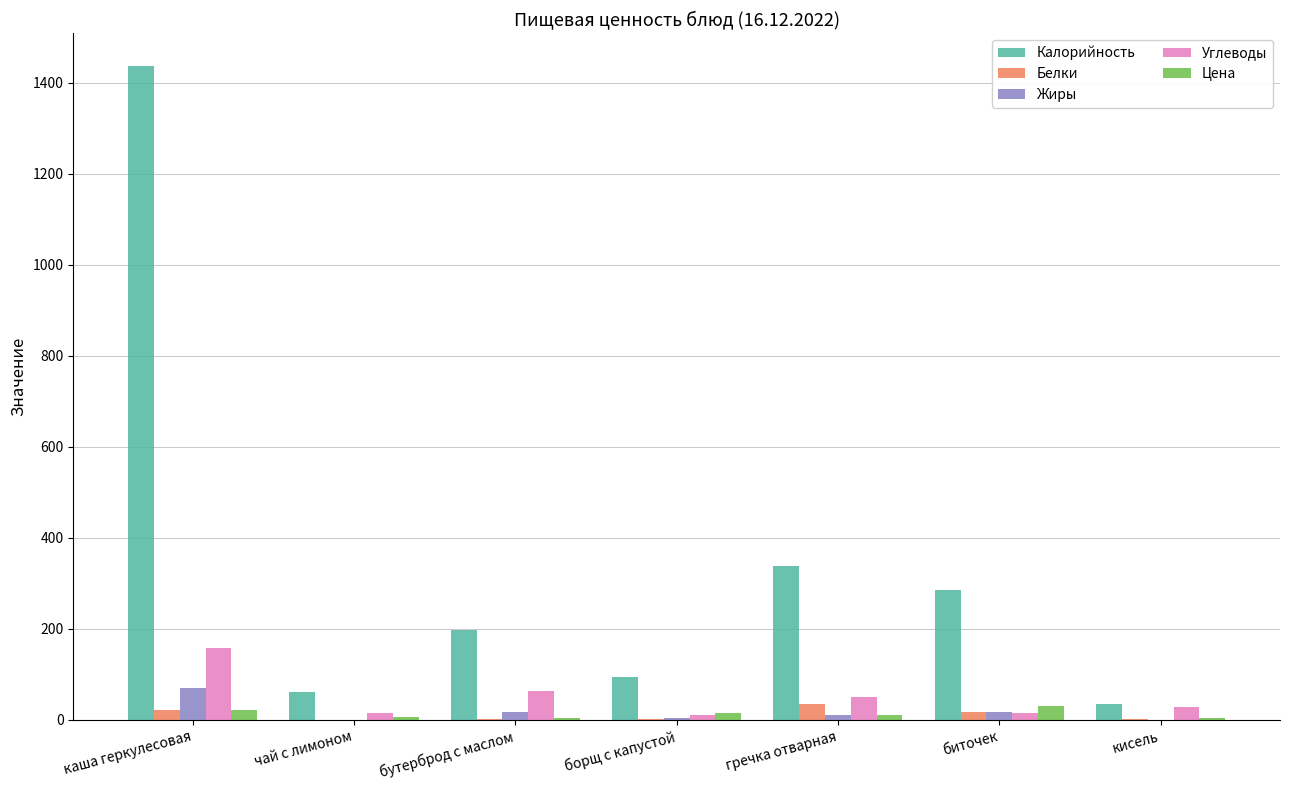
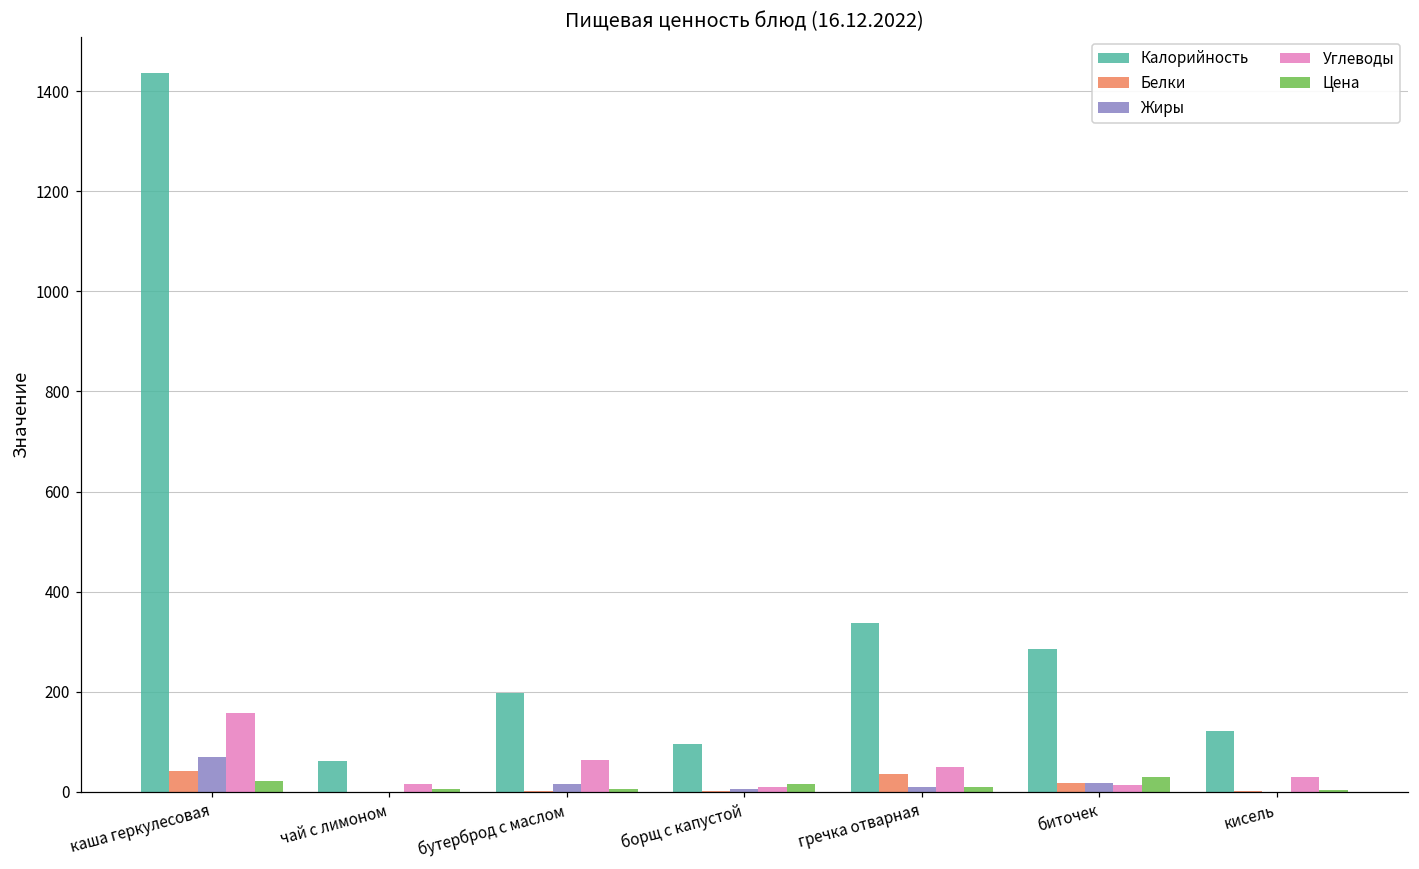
Белки, каша геркулесовая: 20 -> 40
Калорийность, кисель: 40 -> 120
